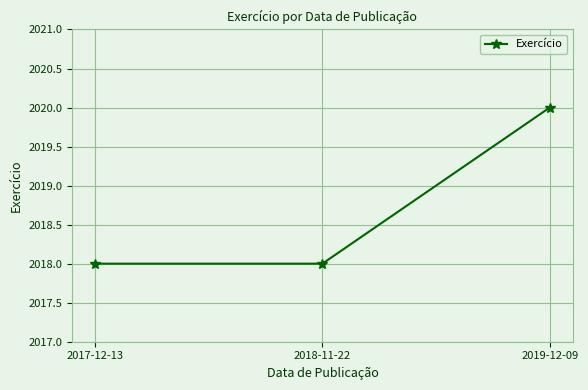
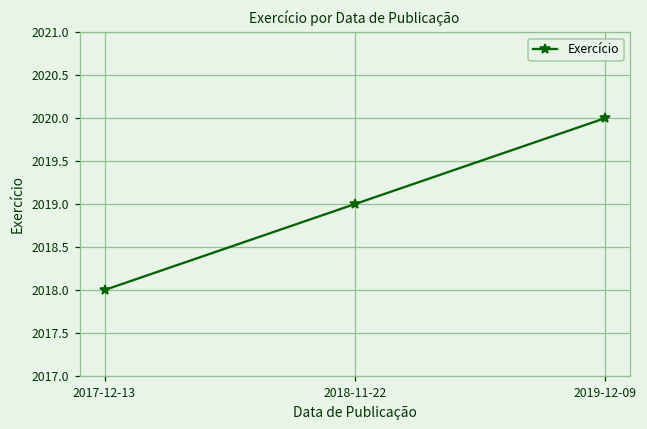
2018-11-22: 2018 -> 2019
